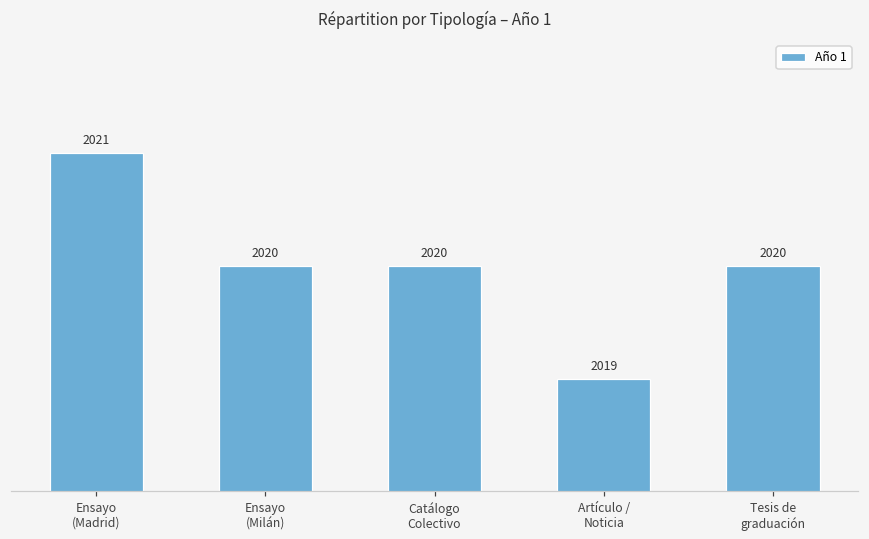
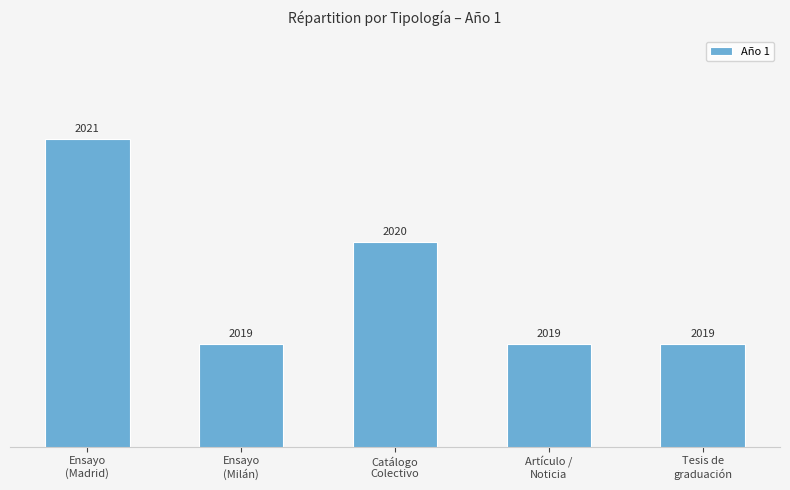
Ensayo (Milán): 2020 -> 2019
Tesis de graduación: 2020 -> 2019
